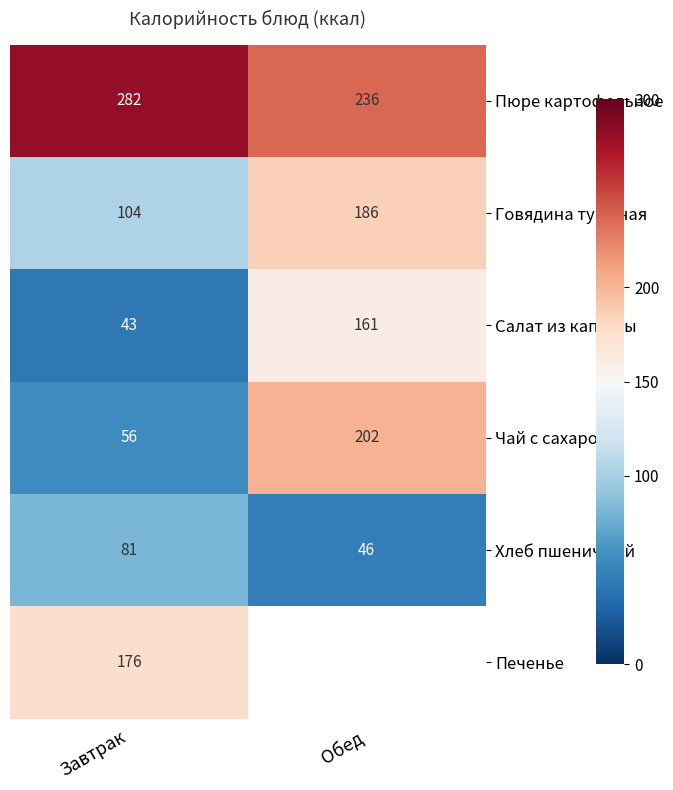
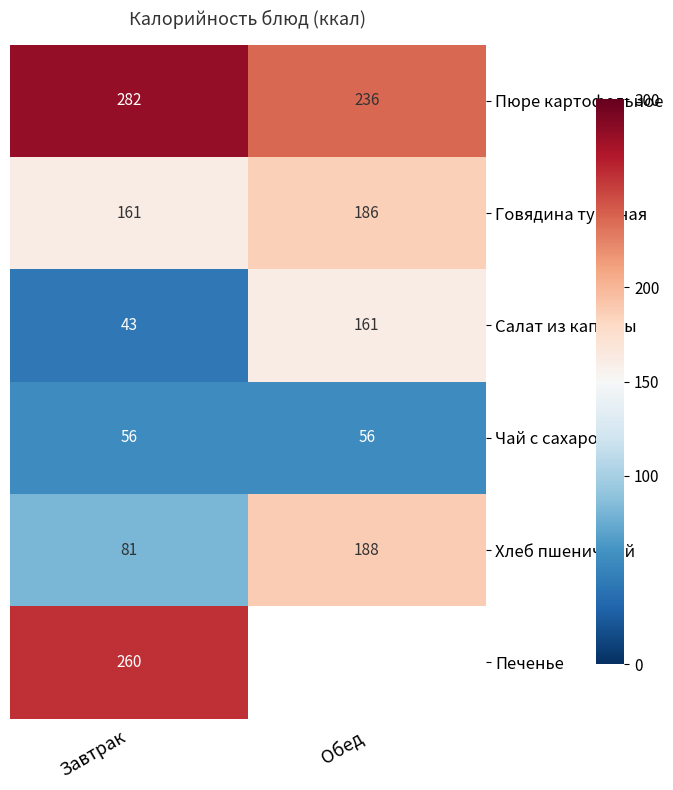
Говядина тушеная, Завтрак: 104 -> 161
Чай с сахаром, Обед: 202 -> 56
Хлеб пшеничный, Обед: 46 -> 188
Печенье, Завтрак: 176 -> 260
